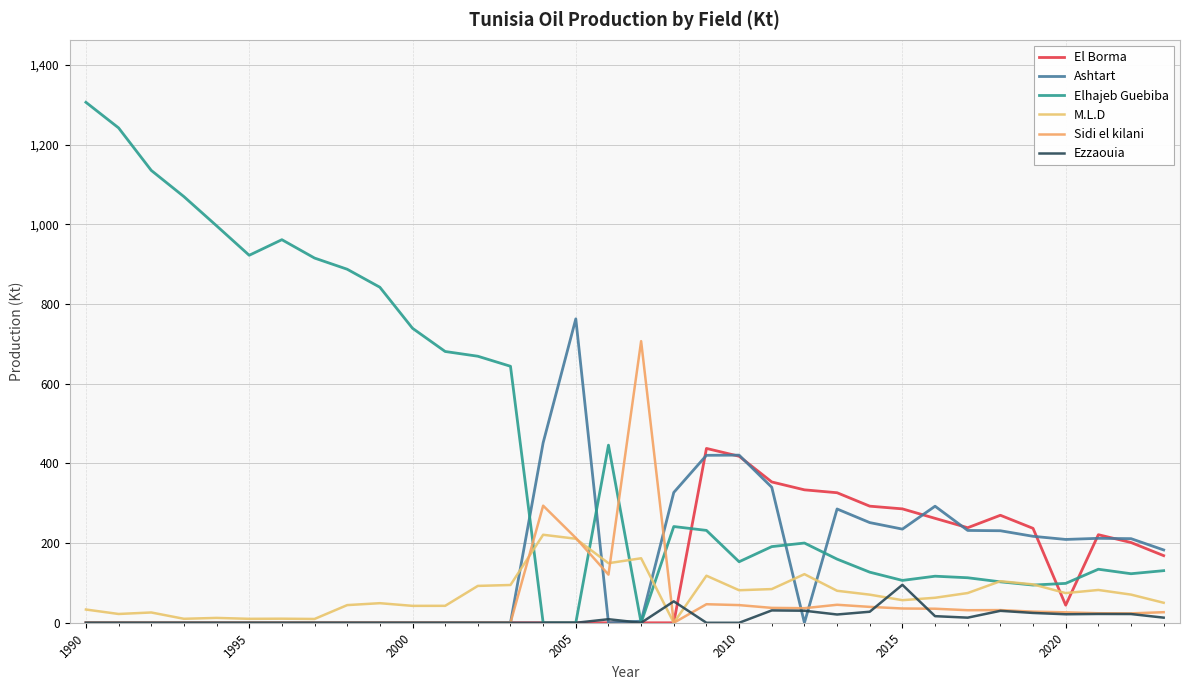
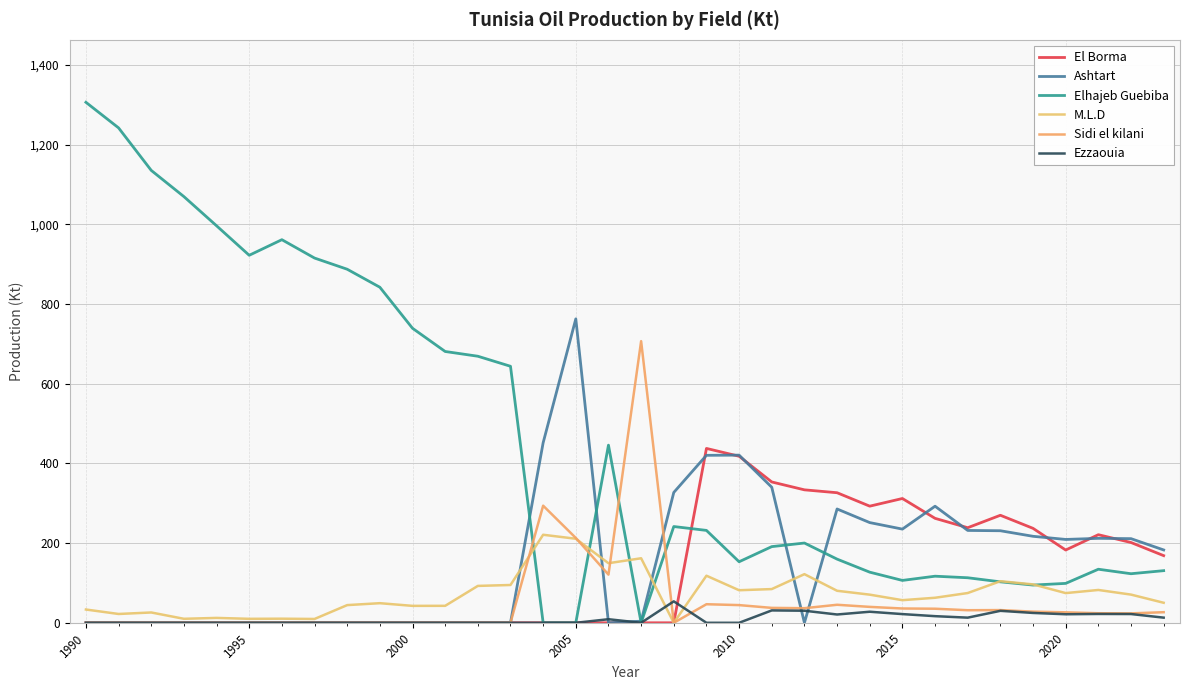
El Borma, 2015: 290 -> 310
Ezzaouia, 2015: 100 -> 20
El Borma, 2020: 40 -> 180
